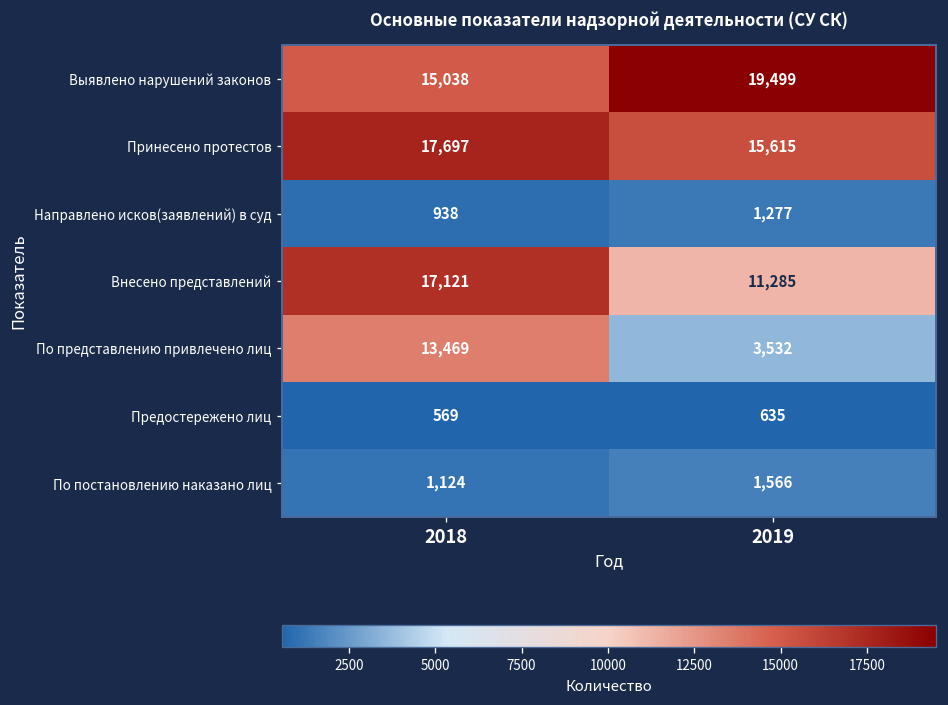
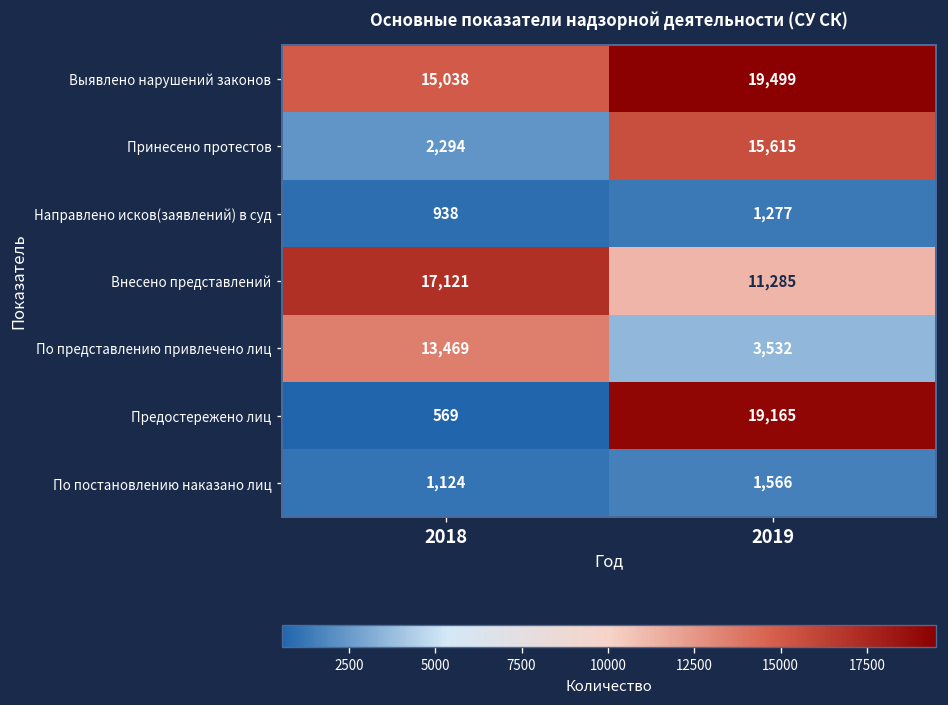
Принесено протестов, 2018: 17,697 -> 2,294
Предостережено лиц, 2019: 635 -> 19,165
